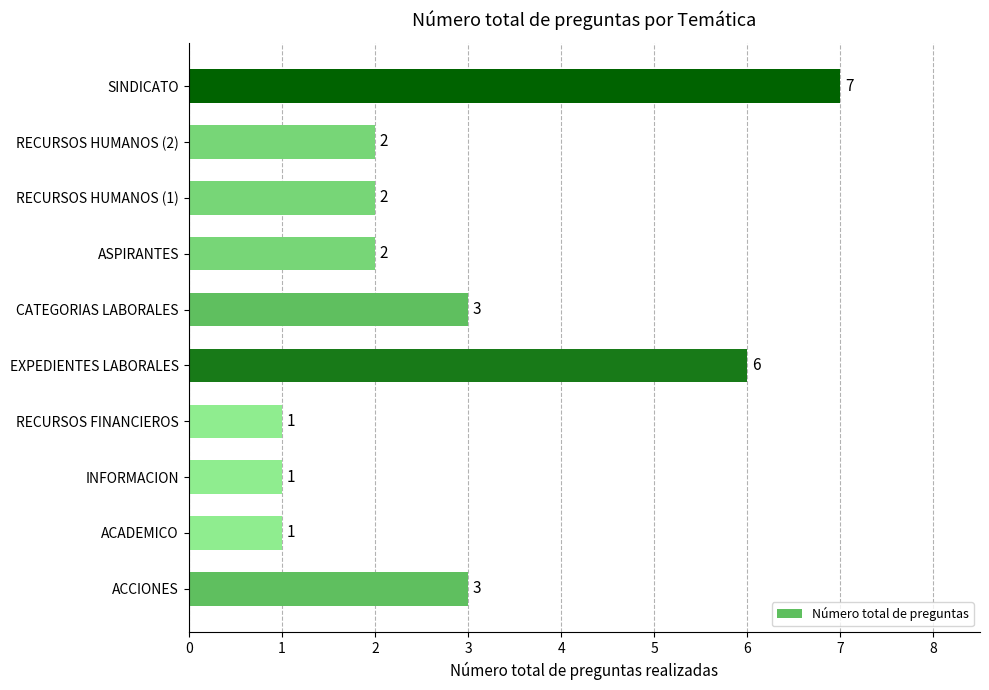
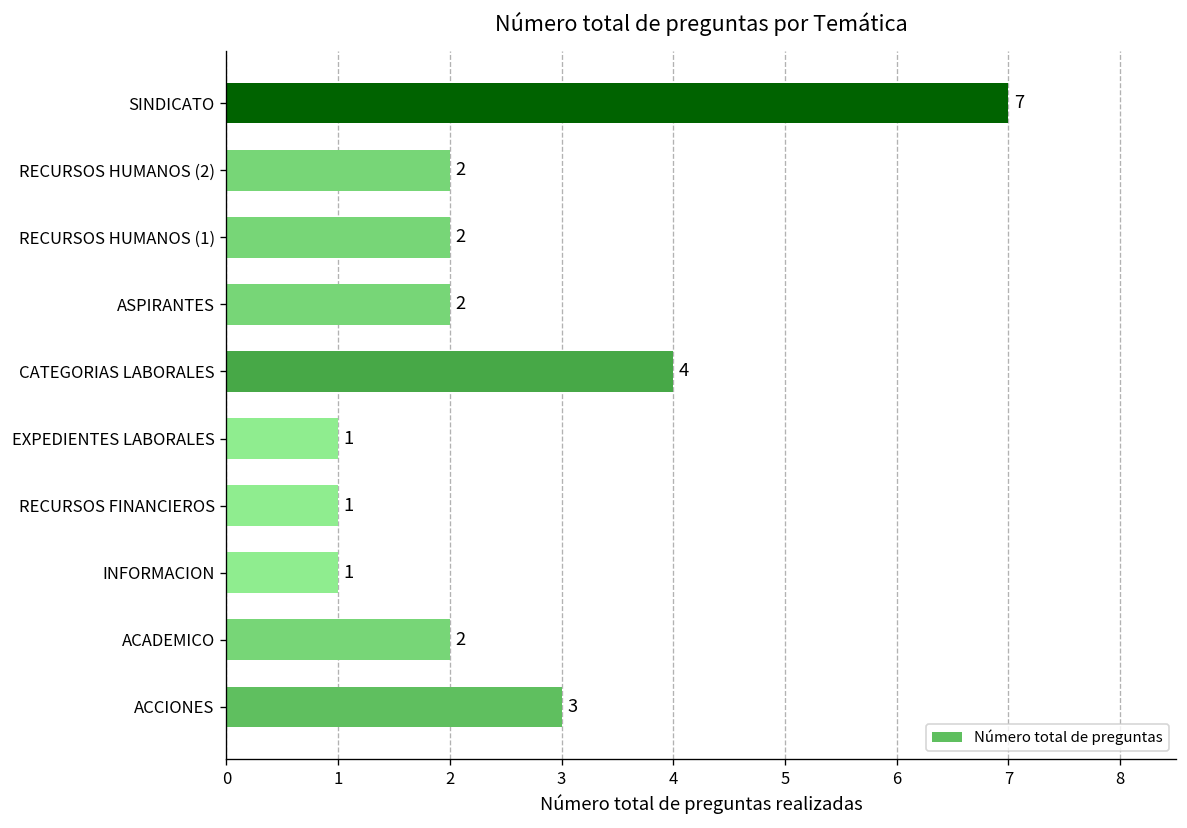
CATEGORIAS LABORALES: 3 -> 4
EXPEDIENTES LABORALES: 6 -> 1
ACADEMICO: 1 -> 2
